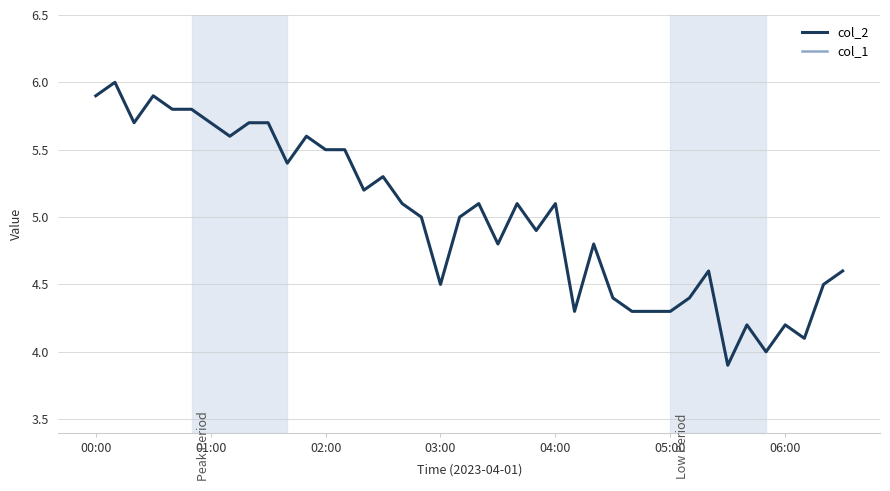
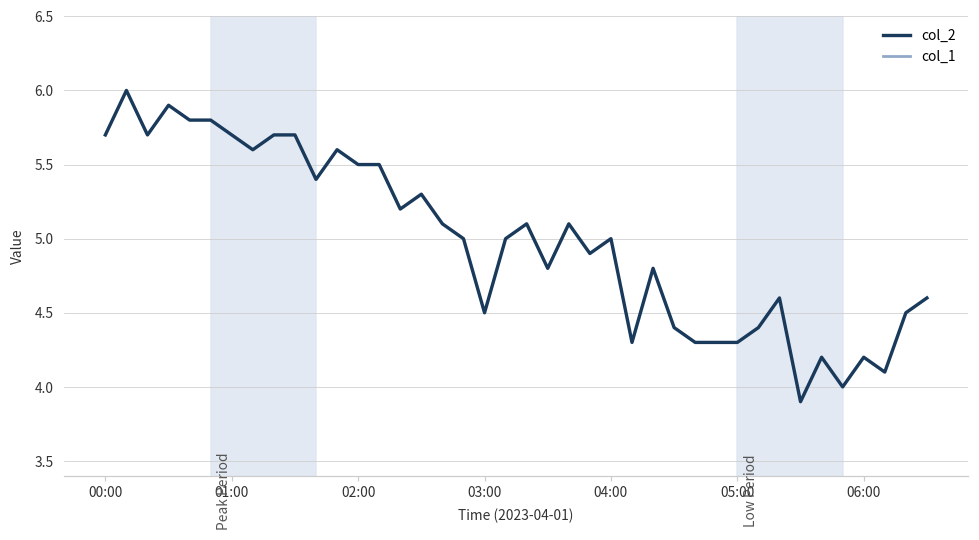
col_2, 00:00: 5.9 -> 5.7
col_2, 04:00: 5.1 -> 5.0
